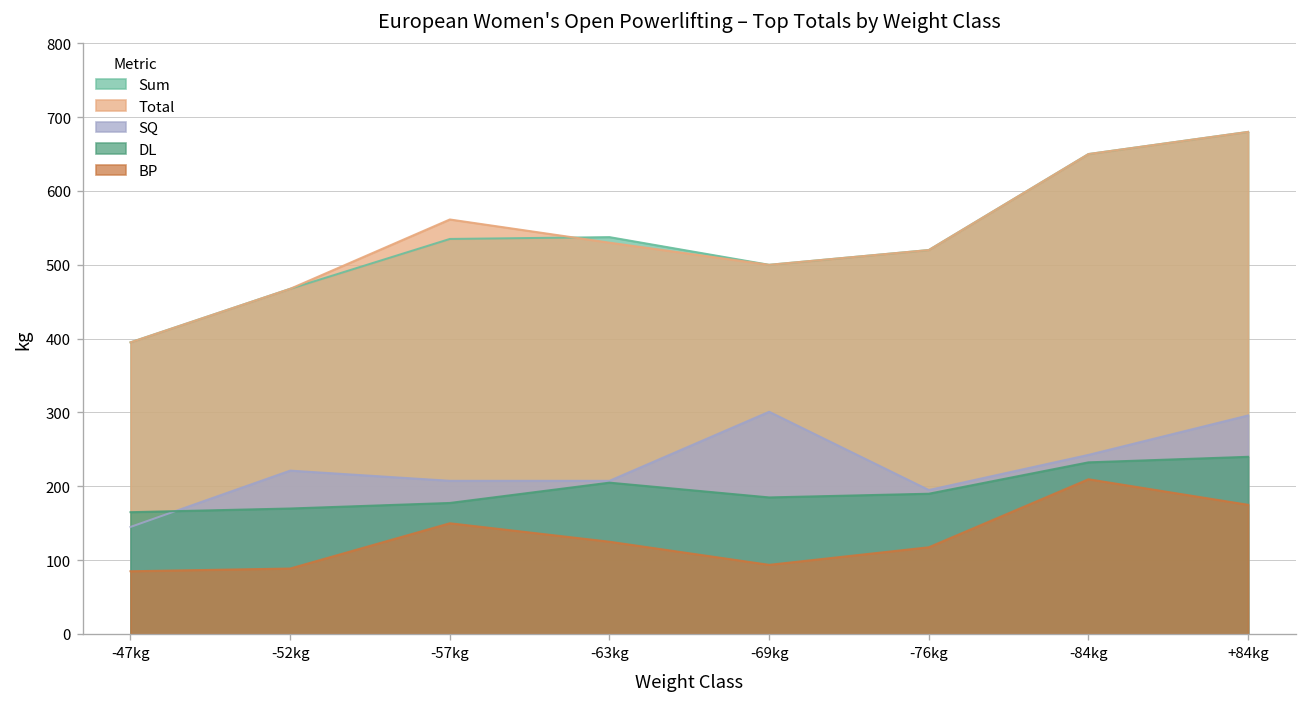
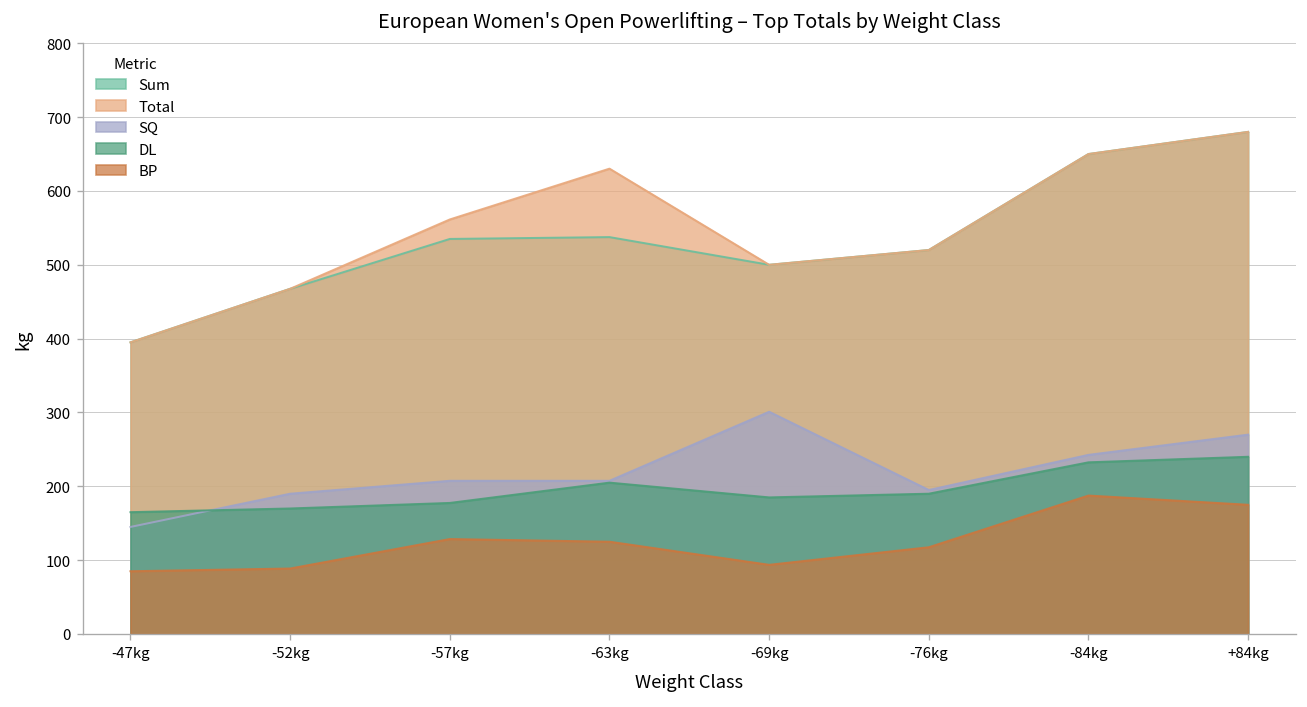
SQ, -52kg: 220 -> 190
BP, -57kg: 150 -> 130
Total, -63kg: 530 -> 630
BP, -84kg: 210 -> 190
SQ, +84kg: 300 -> 270
